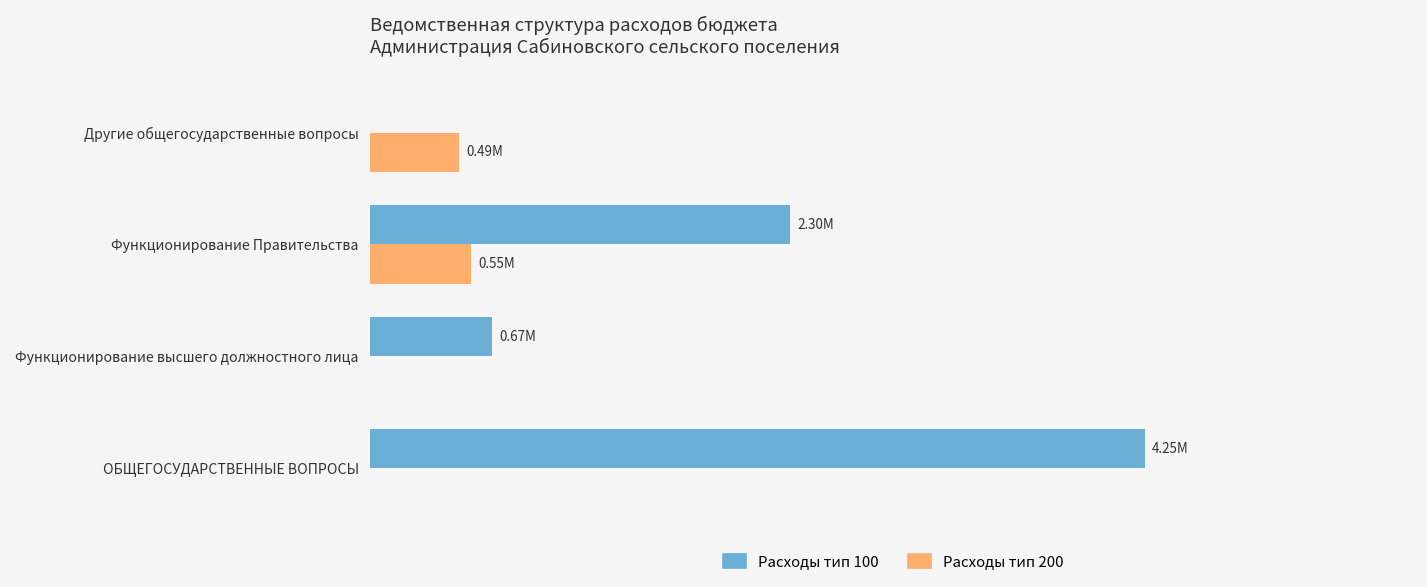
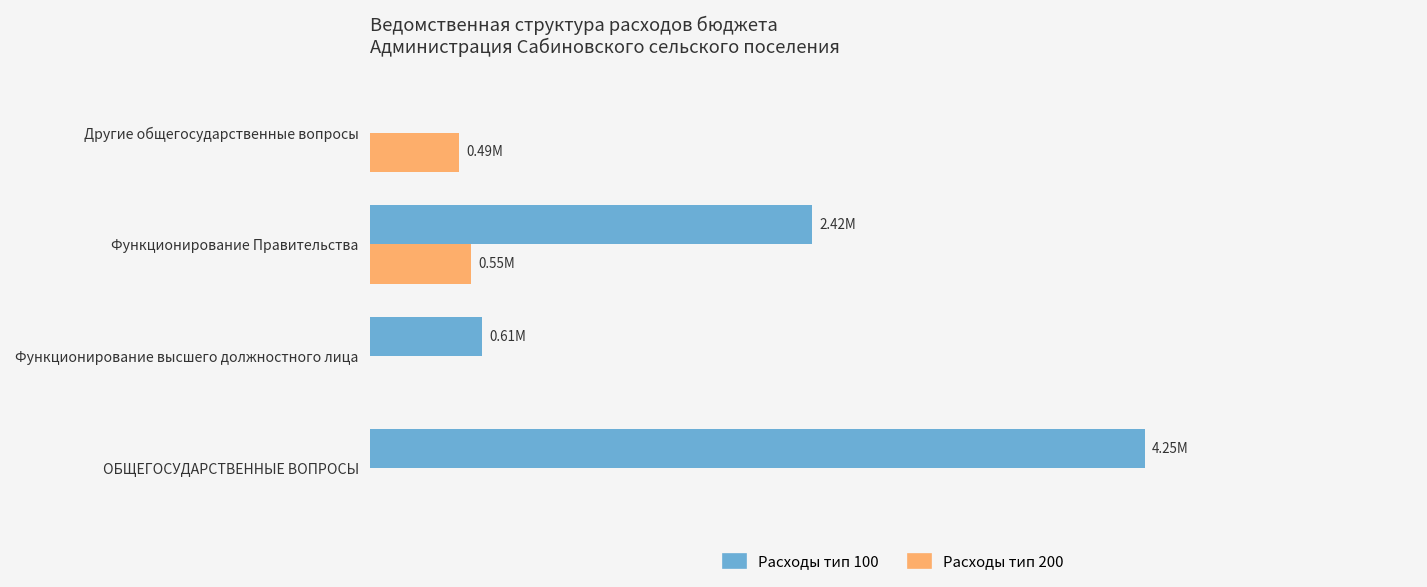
Расходы тип 100, Функционирование Правительства: 2.30M -> 2.42M
Расходы тип 100, Функционирование высшего должностного лица: 0.67M -> 0.61M
